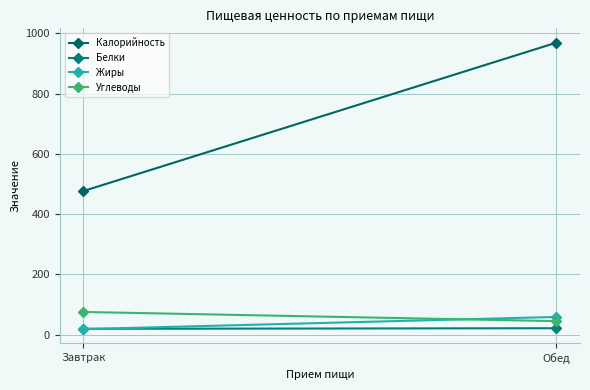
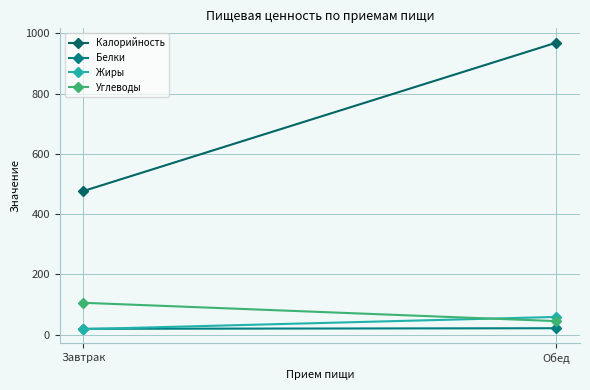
Углеводы, Завтрак: 80 -> 110
